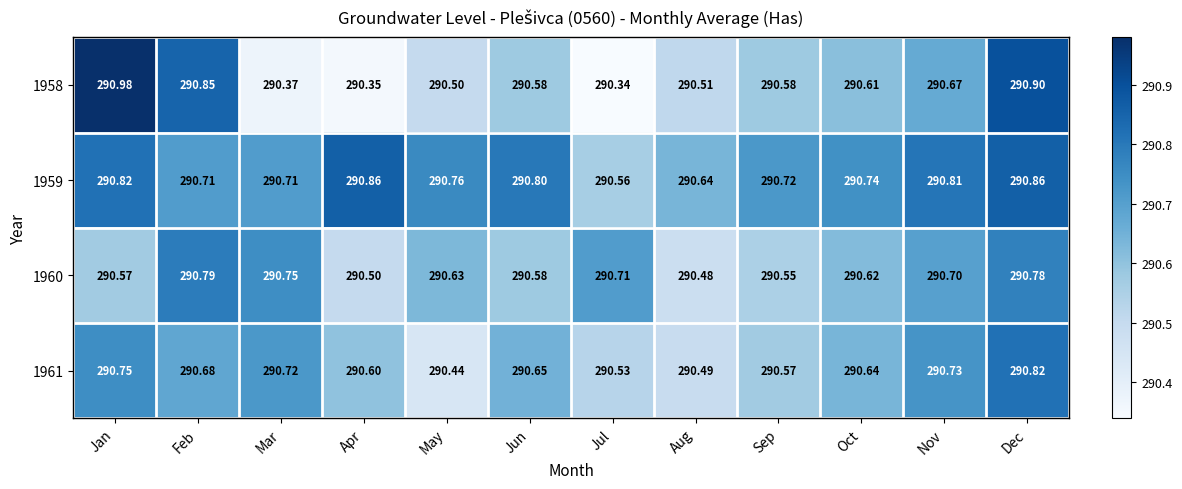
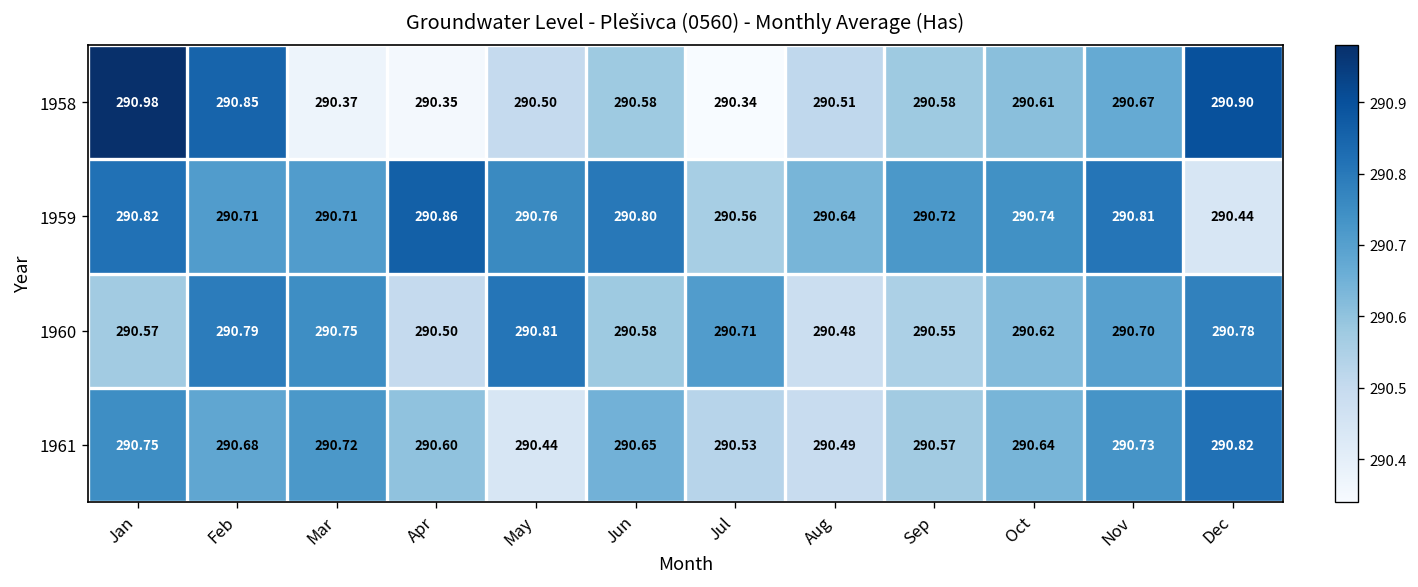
1959, Dec: 290.86 -> 290.44
1960, May: 290.63 -> 290.81
